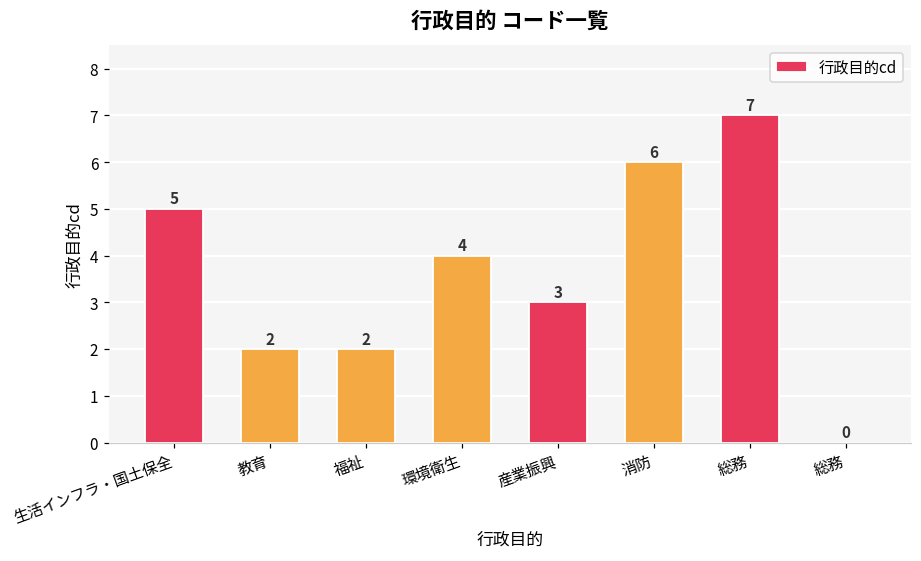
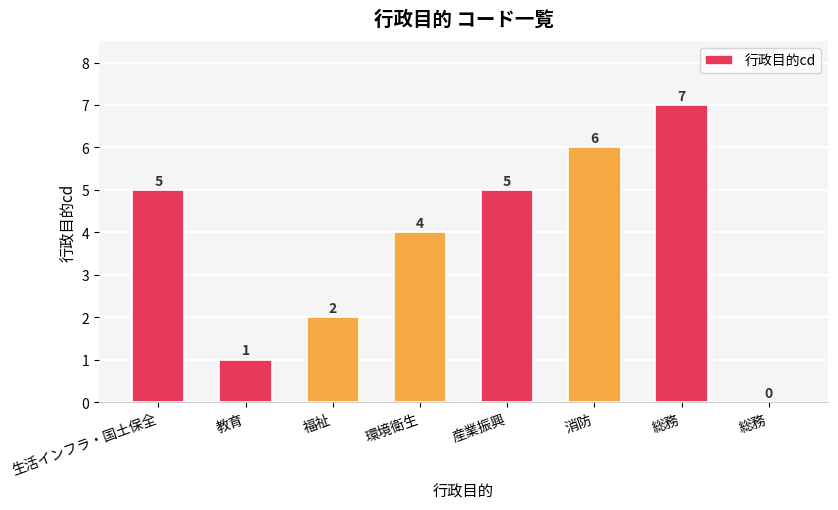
教育: 2 -> 1
産業振興: 3 -> 5
